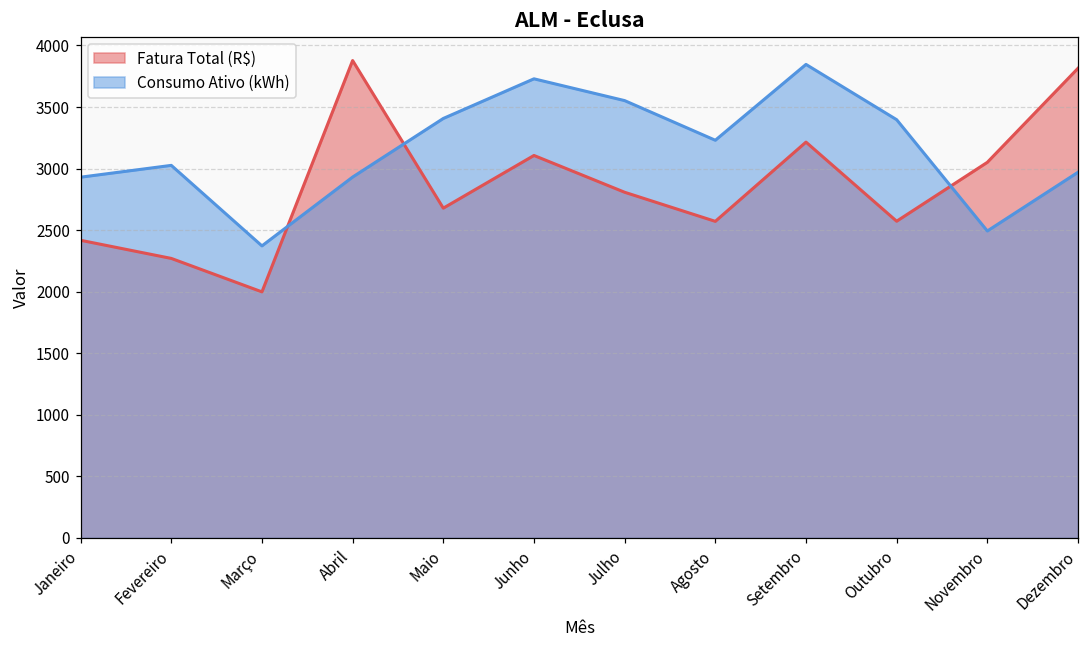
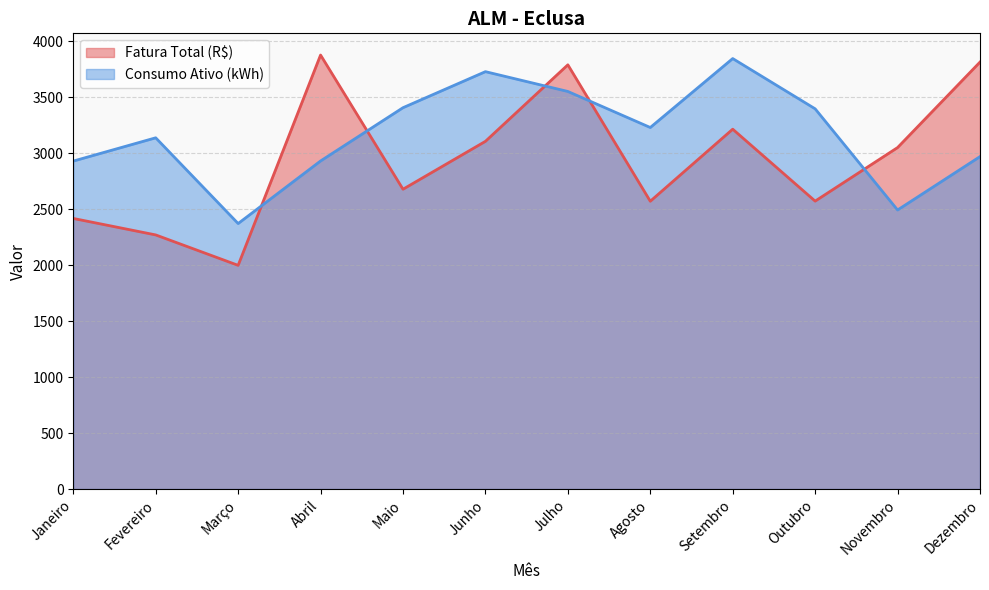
Consumo Ativo (kWh), Fevereiro: 3030 -> 3140
Fatura Total (R$), Julho: 2810 -> 3790
